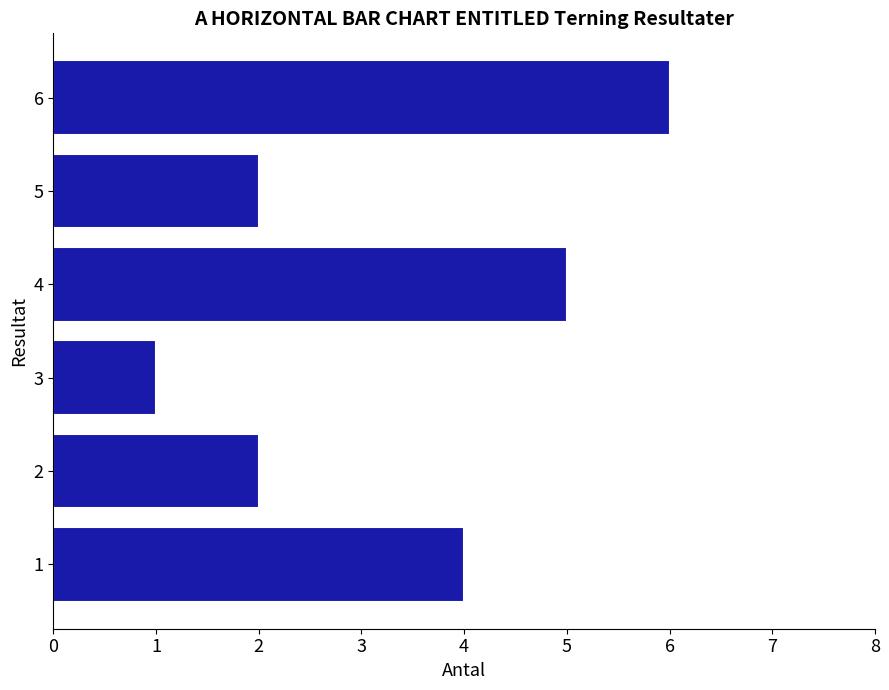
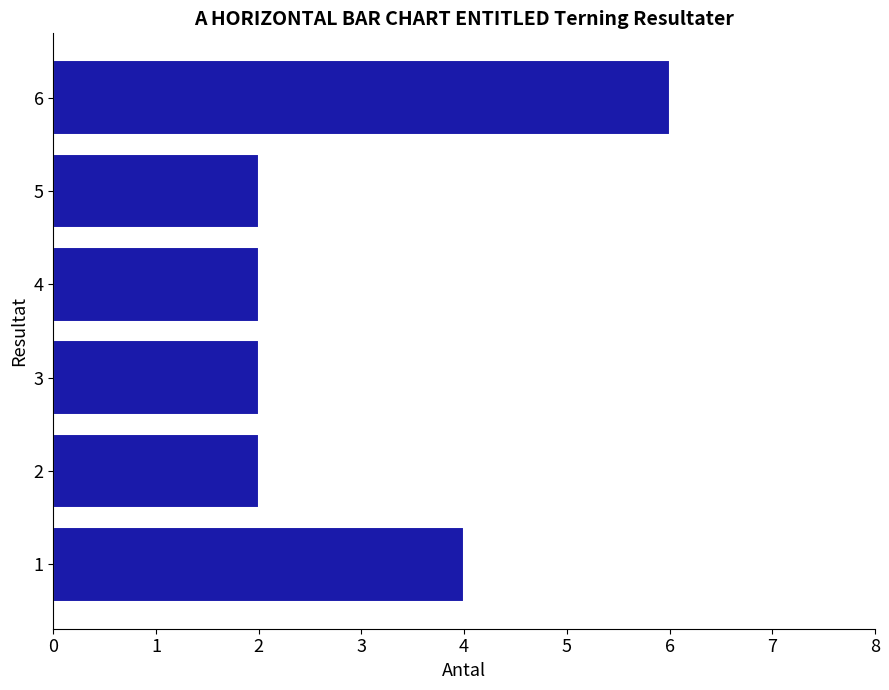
4: 5 -> 2
3: 1 -> 2
